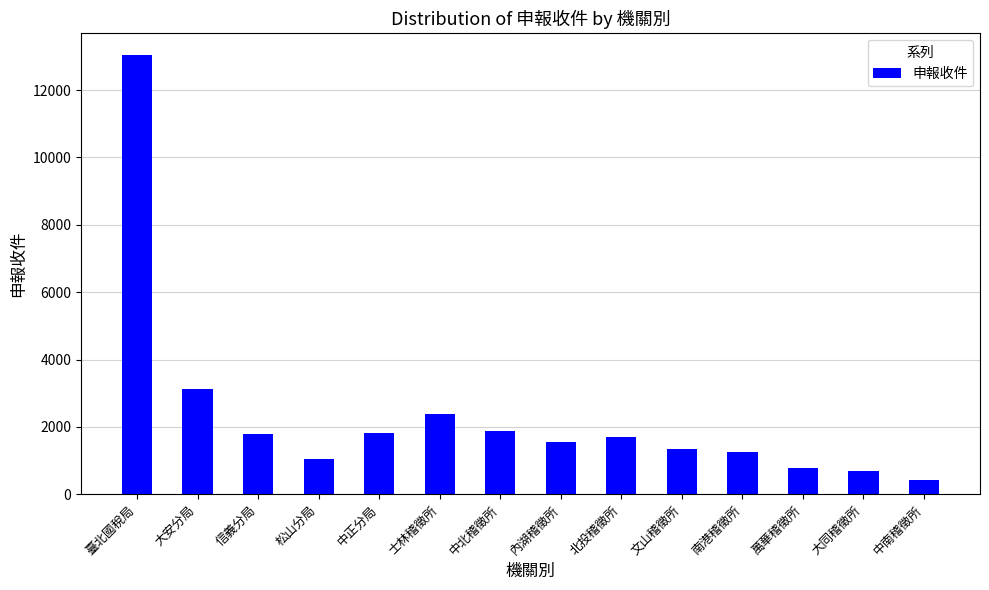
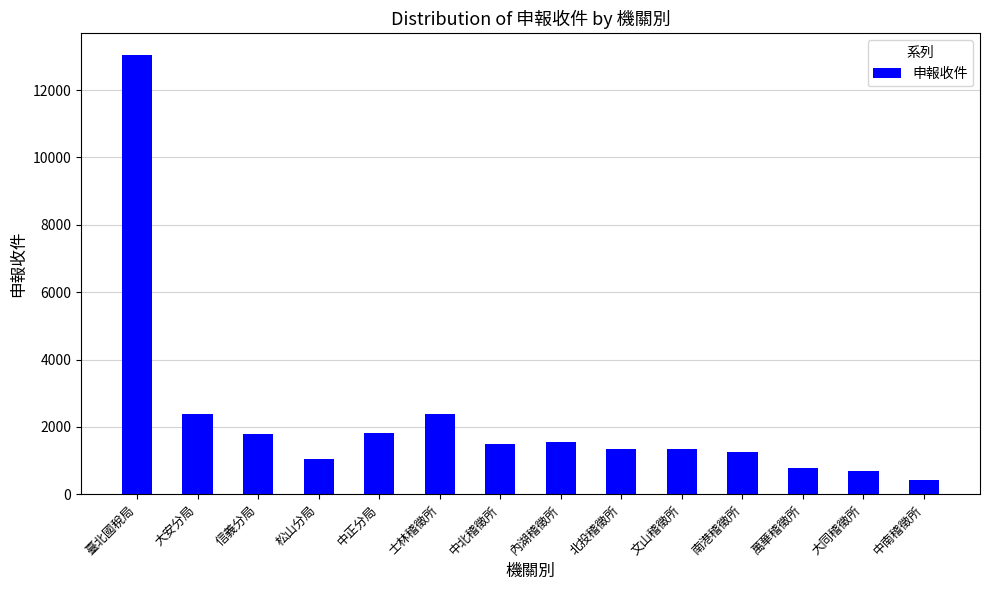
大安分局: 3100 -> 2400
中北稽徵所: 1900 -> 1500
北投稽徵所: 1700 -> 1300
